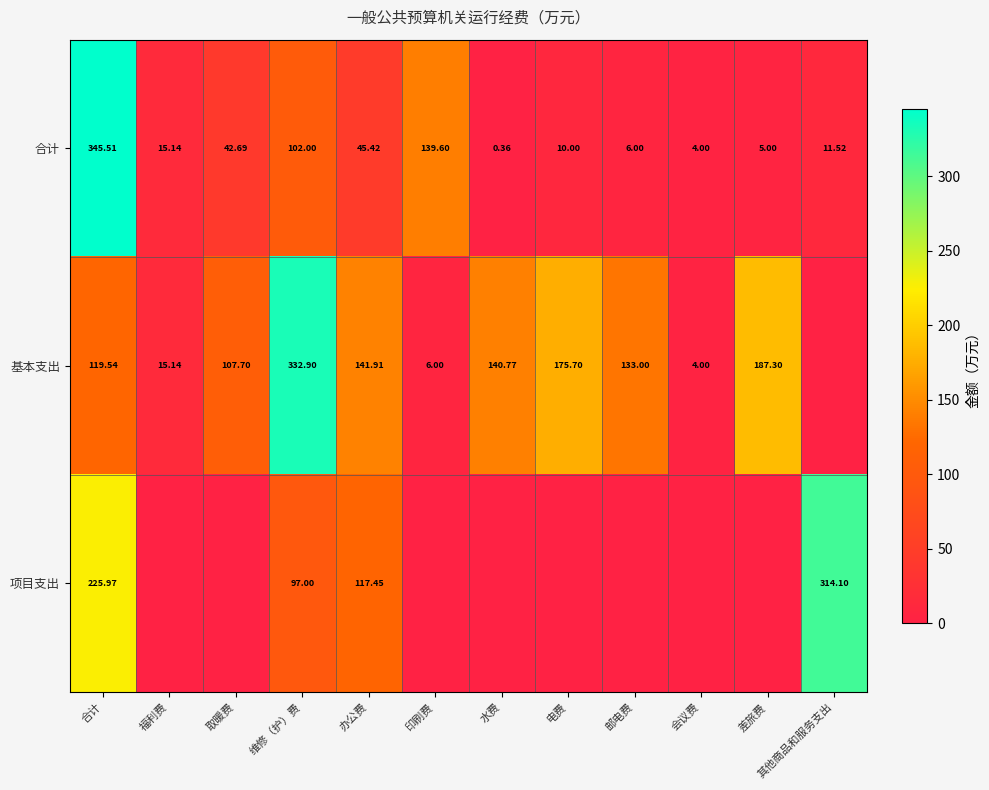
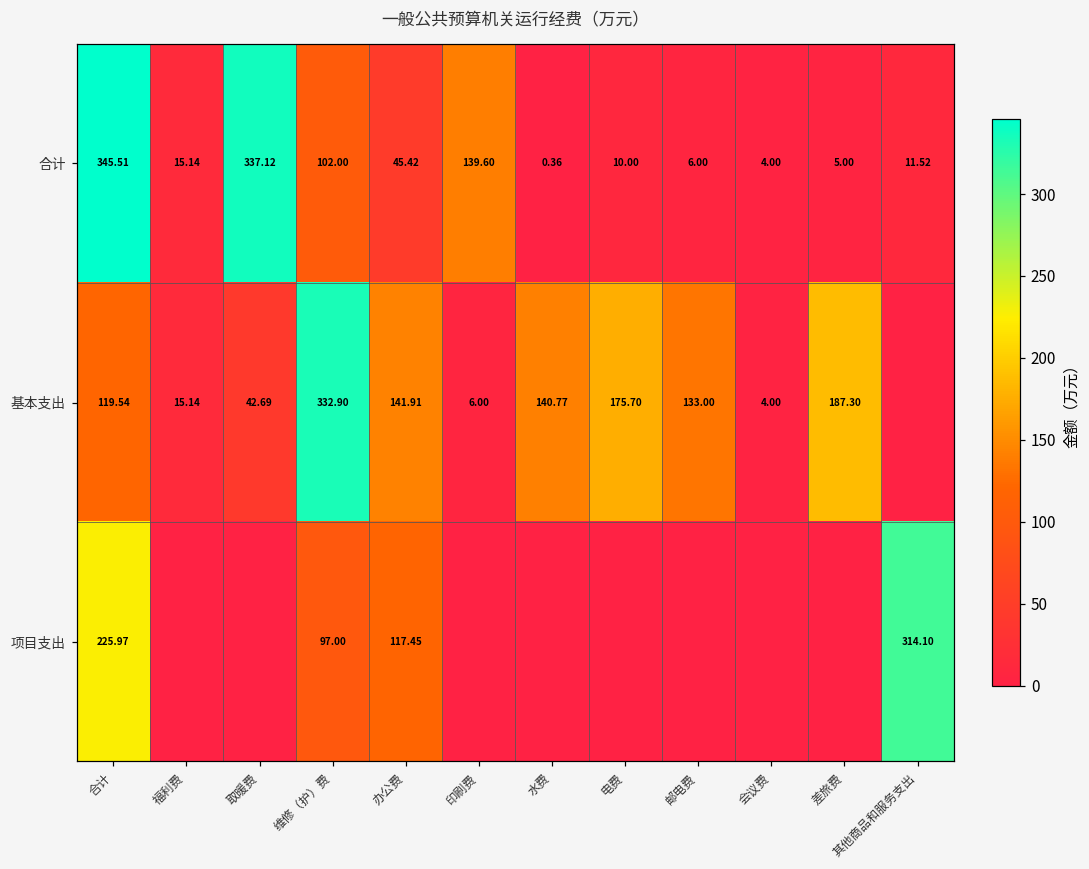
合计, 取暖费: 42.69 -> 337.12
基本支出, 取暖费: 107.70 -> 42.69
